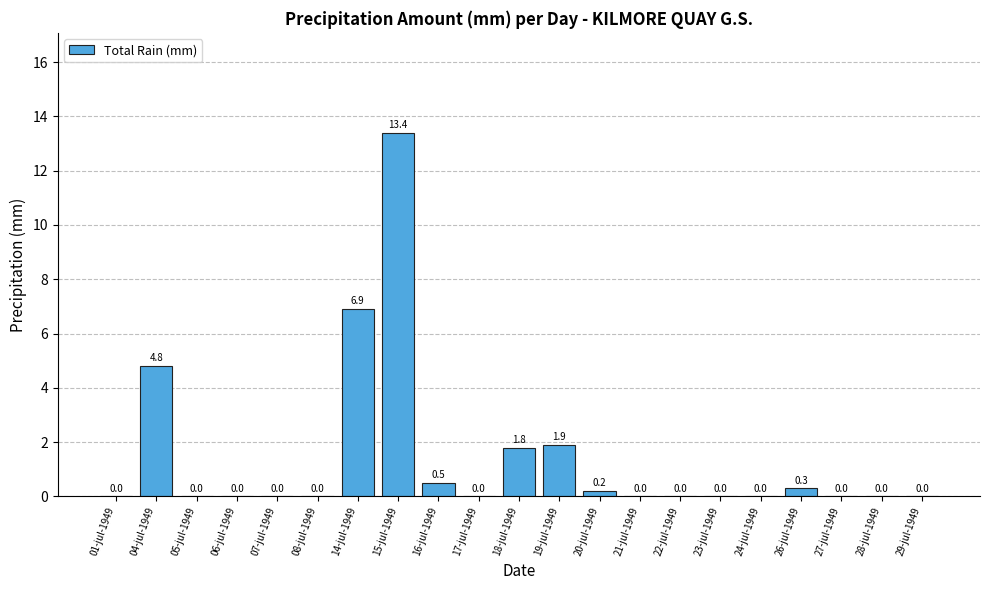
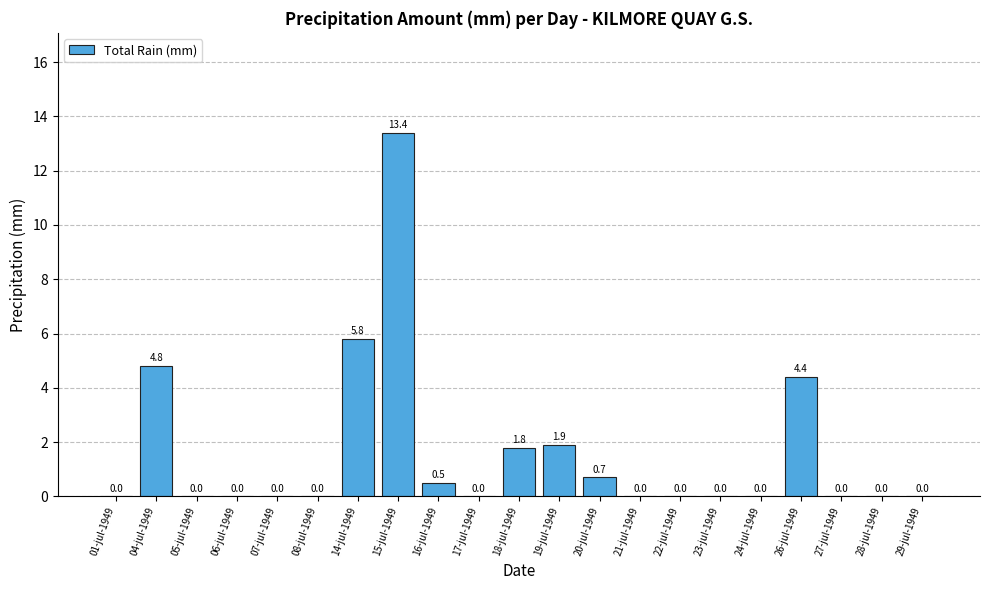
14-jul-1949: 6.9 -> 5.8
20-jul-1949: 0.2 -> 0.7
26-jul-1949: 0.3 -> 4.4
